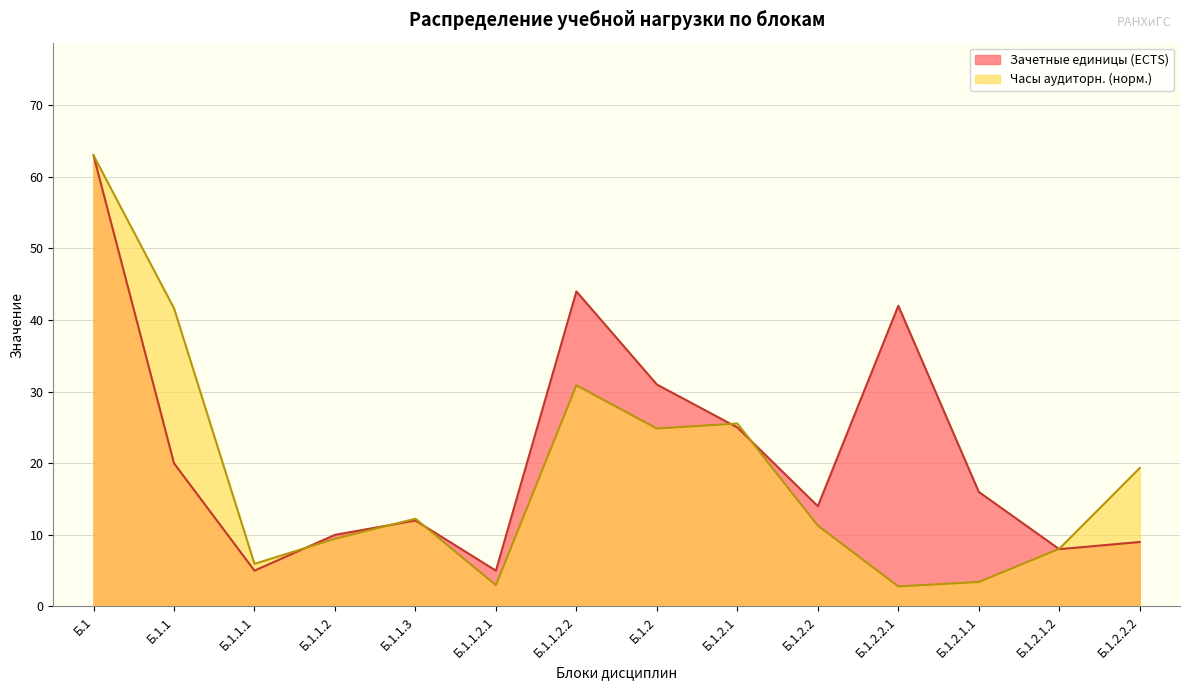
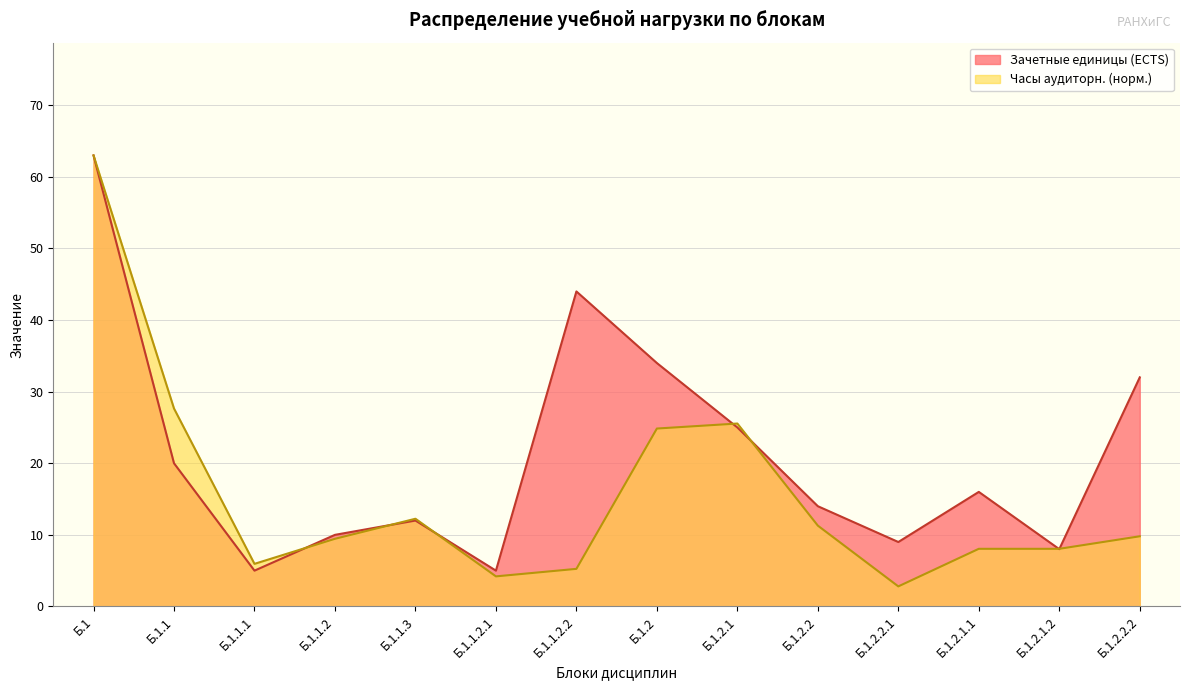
Часы аудиторн. (норм.), Б.1.1: 42 -> 28
Часы аудиторн. (норм.), Б.1.1.2.1: 3 -> 4
Часы аудиторн. (норм.), Б.1.1.2.2: 31 -> 5
Зачетные единицы (ECTS), Б.1.2: 31 -> 34
Зачетные единицы (ECTS), Б.1.2.2.1: 42 -> 9
Часы аудиторн. (норм.), Б.1.2.1.1: 3 -> 8
Зачетные единицы (ECTS), Б.1.2.2.2: 9 -> 32
Часы аудиторн. (норм.), Б.1.2.2.2: 19 -> 10
